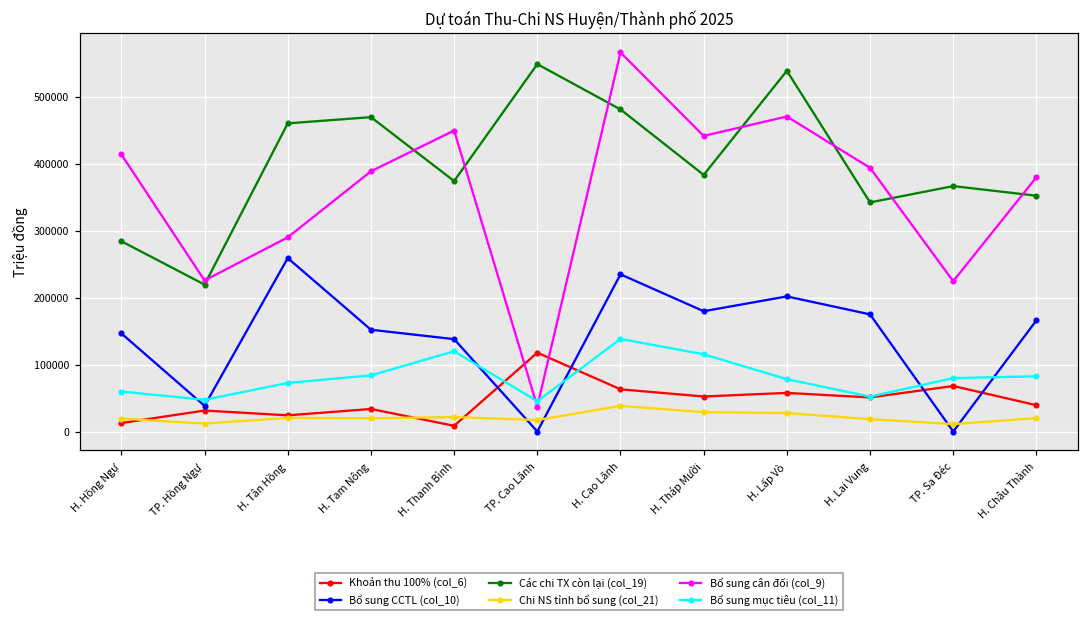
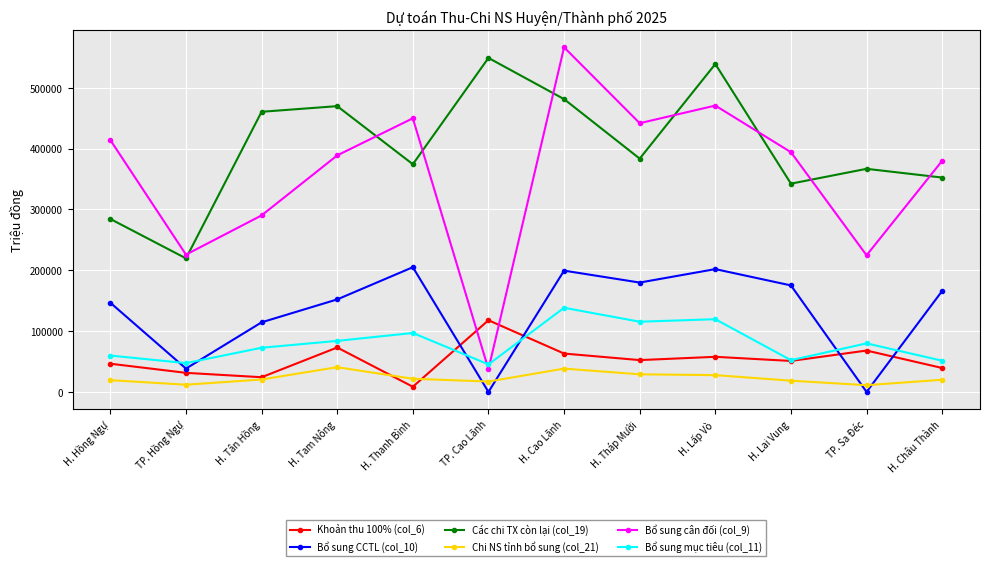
Khoản thu 100% (col_6), H. Hồng Ngự: 10000 -> 50000
Bổ sung CCTL (col_10), H. Tân Hồng: 260000 -> 110000
Khoản thu 100% (col_6), H. Tam Nông: 30000 -> 70000
Chi NS tỉnh bổ sung (col_21), H. Tam Nông: 20000 -> 40000
Bổ sung CCTL (col_10), H. Thanh Bình: 140000 -> 200000
Bổ sung mục tiêu (col_11), H. Thanh Bình: 120000 -> 100000
Bổ sung CCTL (col_10), H. Cao Lãnh: 230000 -> 200000
Bổ sung mục tiêu (col_11), H. Lấp Vò: 80000 -> 120000
Bổ sung mục tiêu (col_11), H. Châu Thành: 80000 -> 50000
